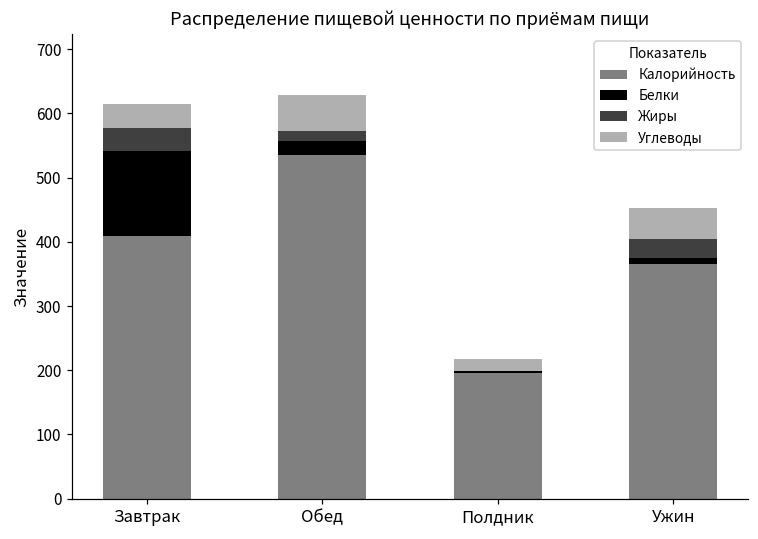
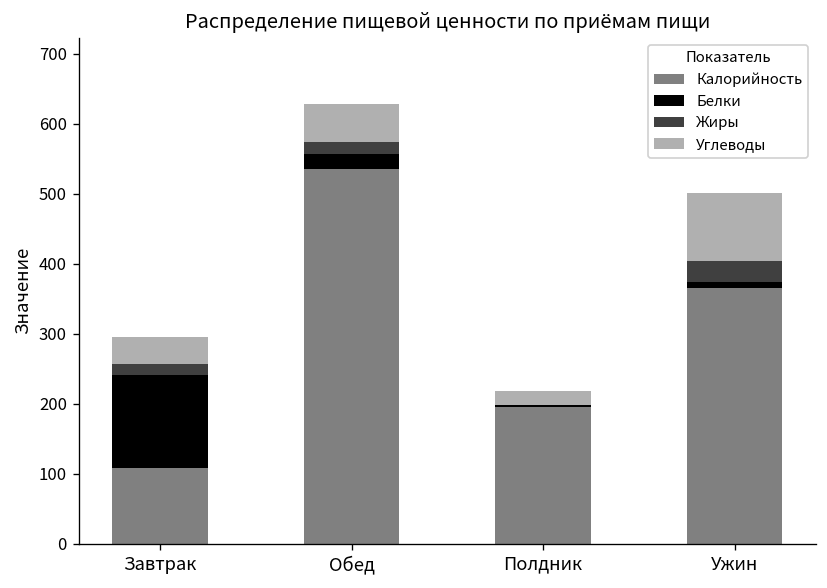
Калорийность, Завтрак: 410 -> 110
Жиры, Завтрак: 40 -> 20
Углеводы, Ужин: 50 -> 100
